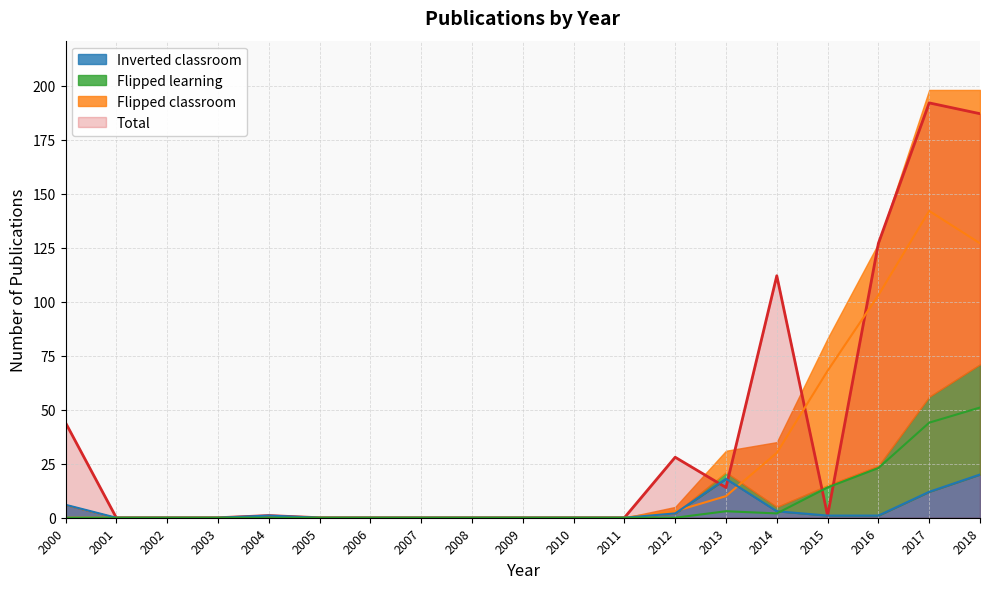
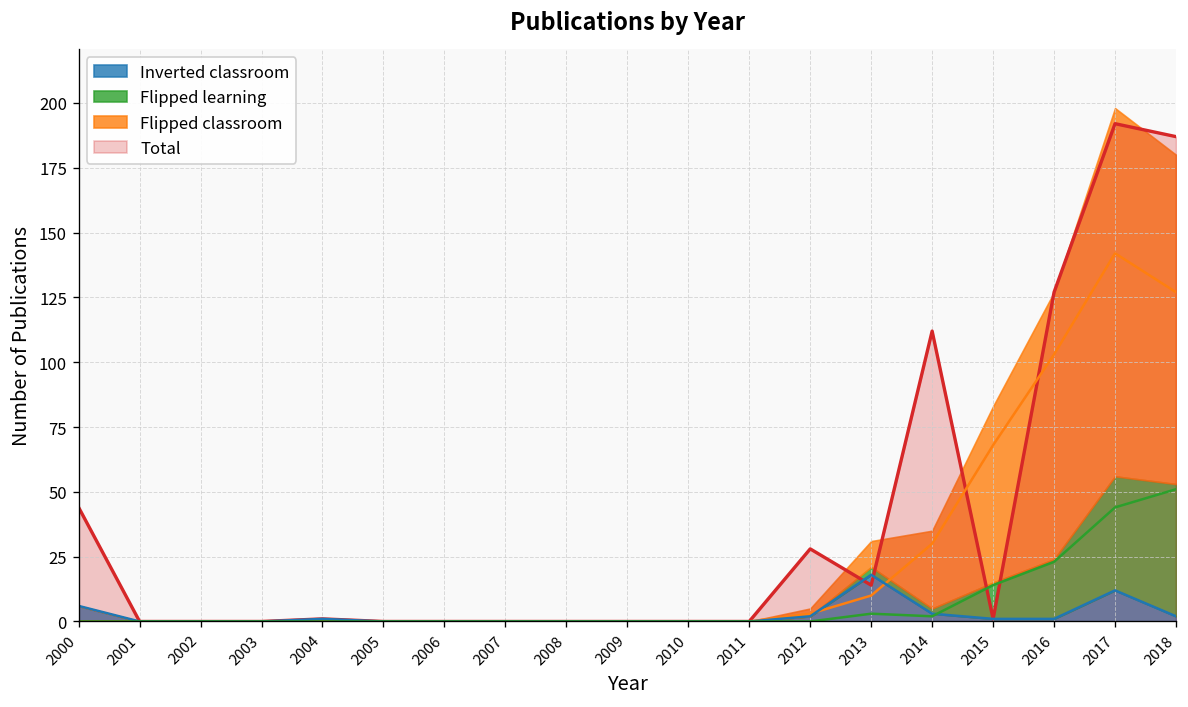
Inverted classroom, 2018: 20 -> 2
